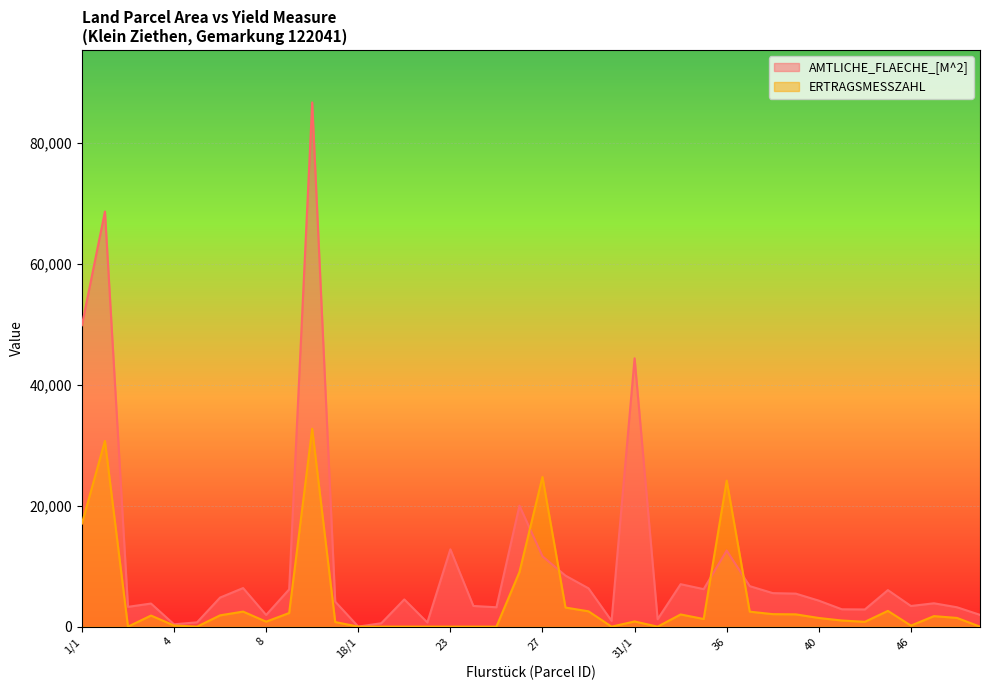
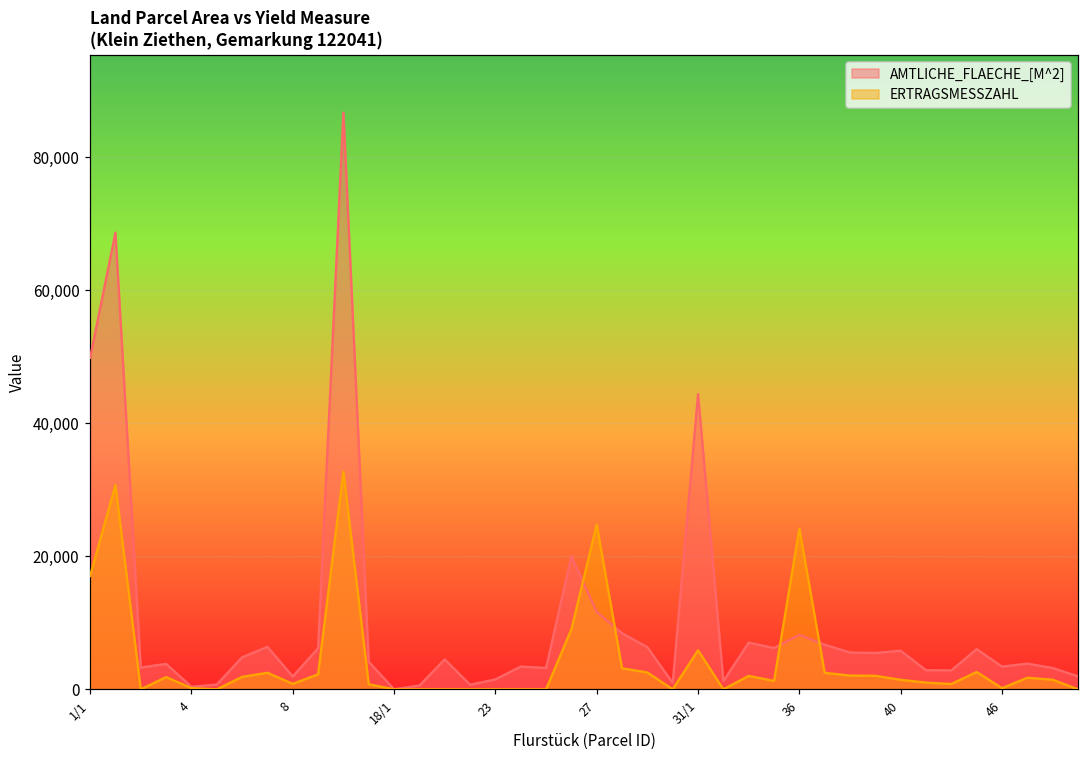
AMTLICHE_FLAECHE_[M^2], 23: 13,000 -> 1,000
ERTRAGSMESSZAHL, 31/1: 1,000 -> 6,000
AMTLICHE_FLAECHE_[M^2], 36: 13,000 -> 8,000
AMTLICHE_FLAECHE_[M^2], 40: 4,000 -> 6,000
